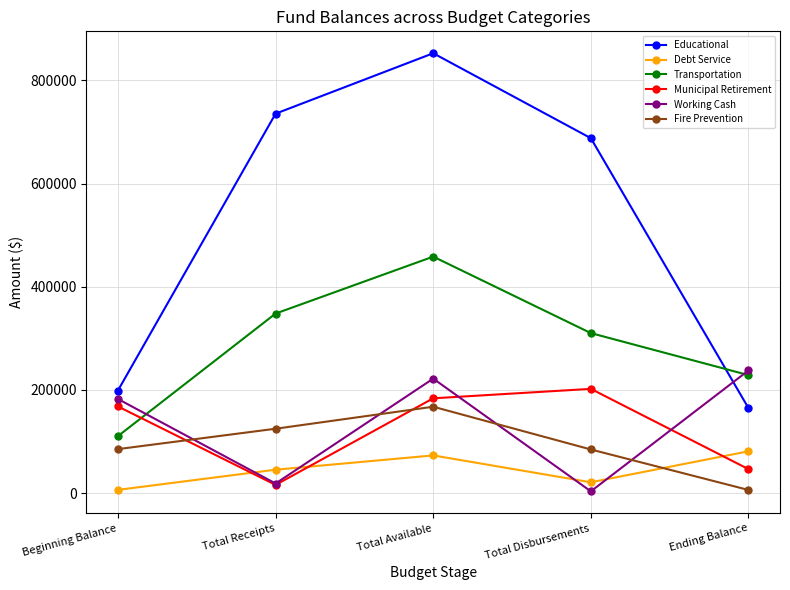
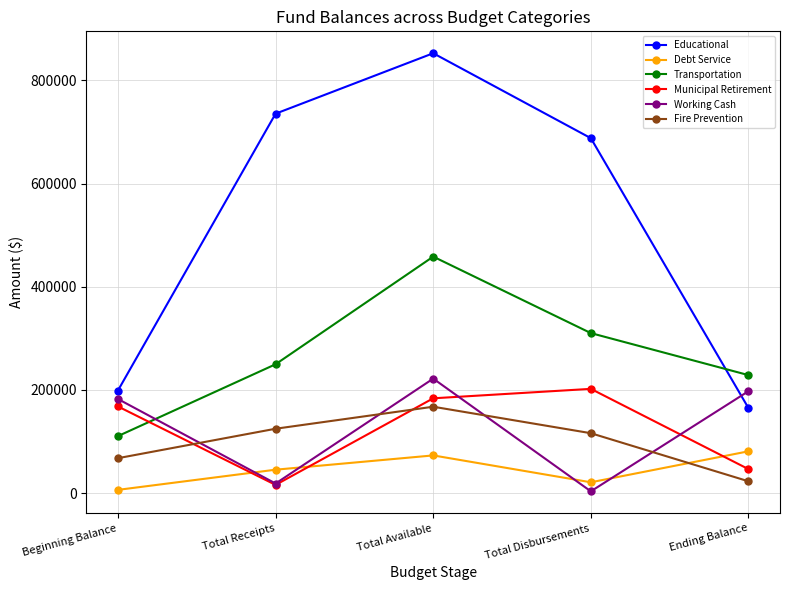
Fire Prevention, Beginning Balance: 90000 -> 70000
Transportation, Total Receipts: 350000 -> 250000
Fire Prevention, Total Disbursements: 80000 -> 120000
Working Cash, Ending Balance: 240000 -> 200000
Fire Prevention, Ending Balance: 10000 -> 20000
